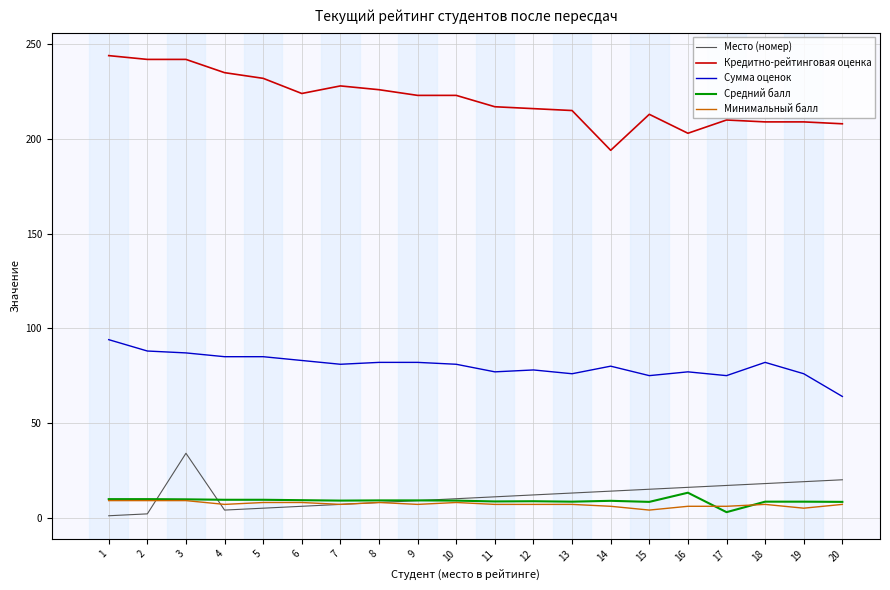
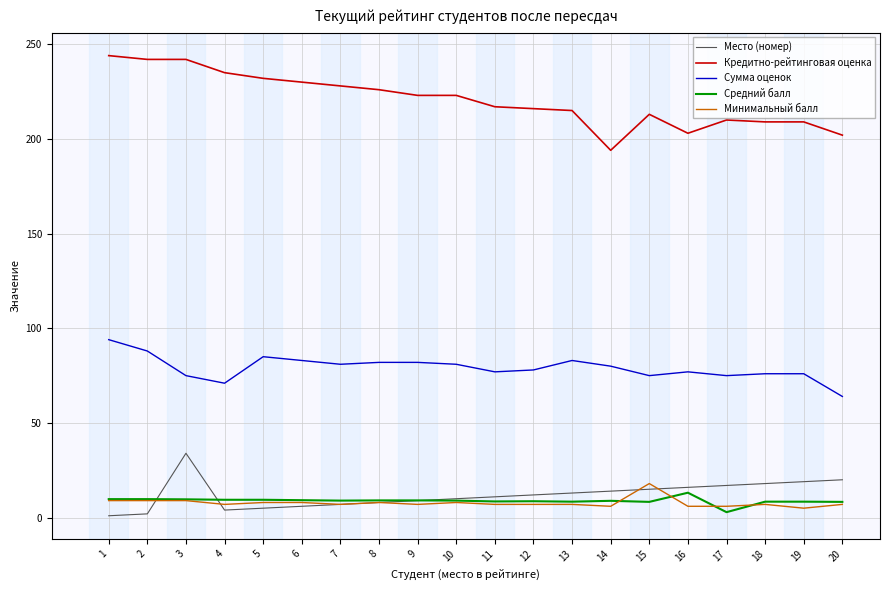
Сумма оценок, 3: 87 -> 75
Сумма оценок, 4: 85 -> 71
Кредитно-рейтинговая оценка, 6: 224 -> 230
Сумма оценок, 13: 76 -> 83
Минимальный балл, 15: 4 -> 18
Сумма оценок, 18: 82 -> 76
Кредитно-рейтинговая оценка, 20: 208 -> 202
